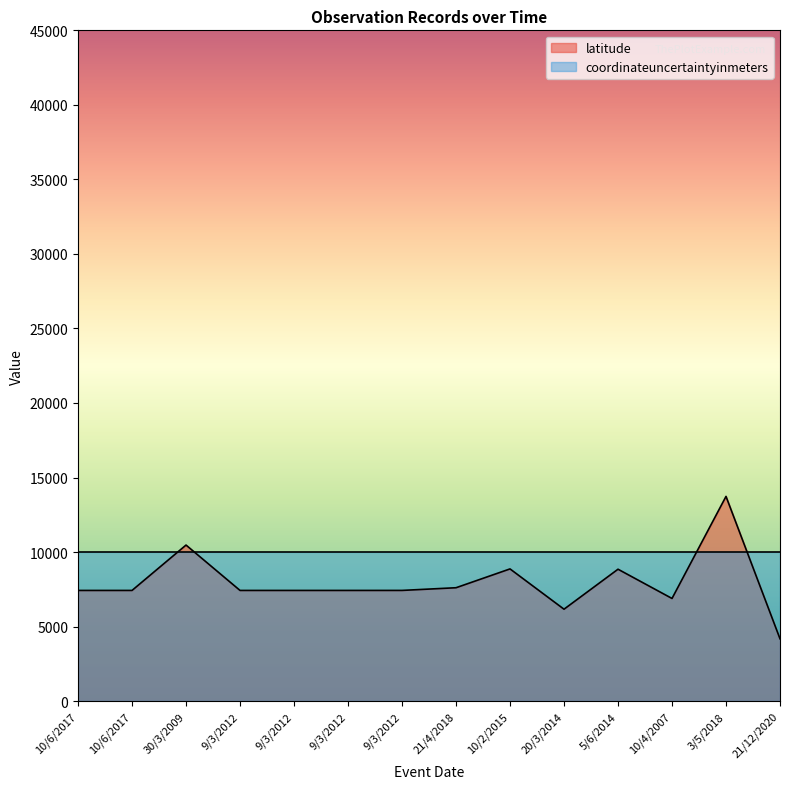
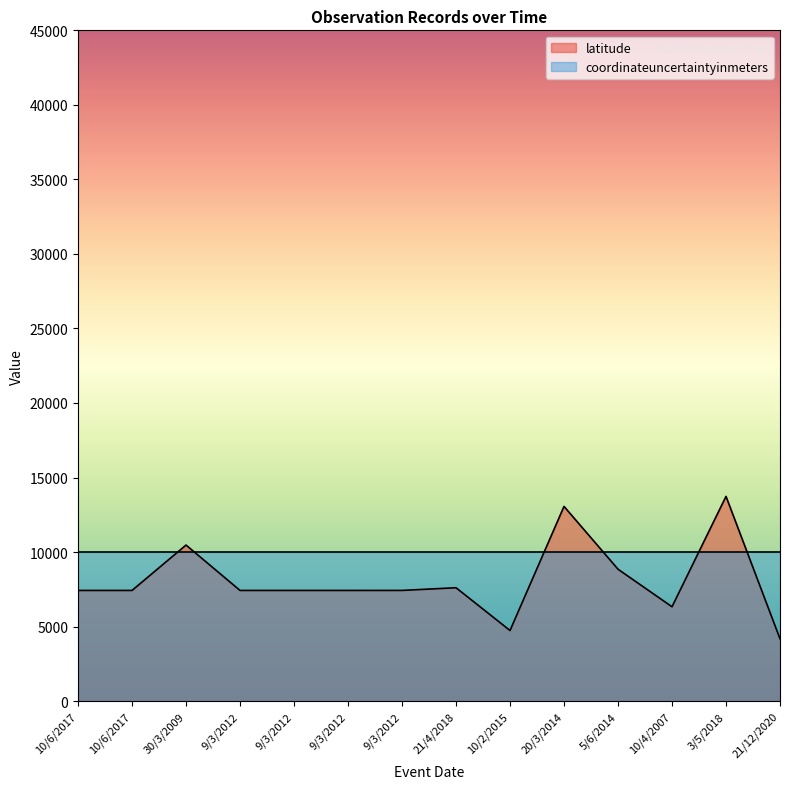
latitude, 10/2/2015: 8900 -> 4700
latitude, 20/3/2014: 6200 -> 13100
latitude, 10/4/2007: 6900 -> 6300
